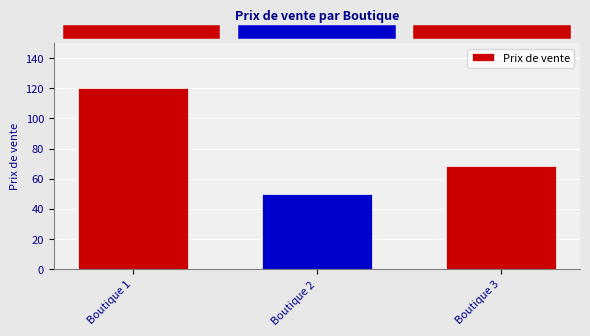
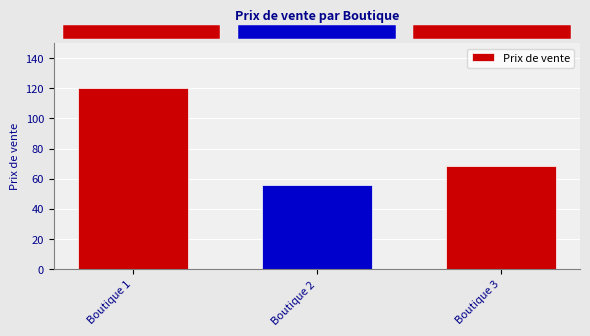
Boutique 2: 50 -> 56
